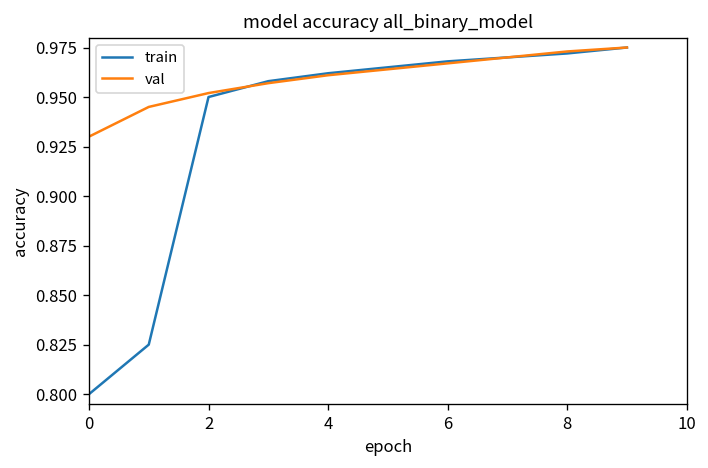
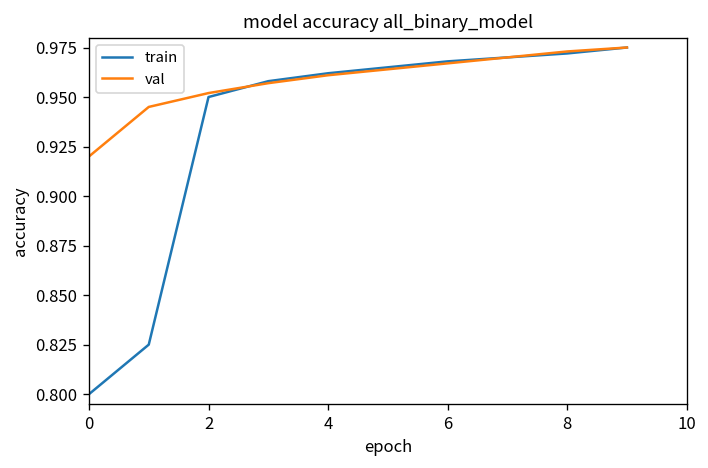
val, 0: 0.93 -> 0.92
